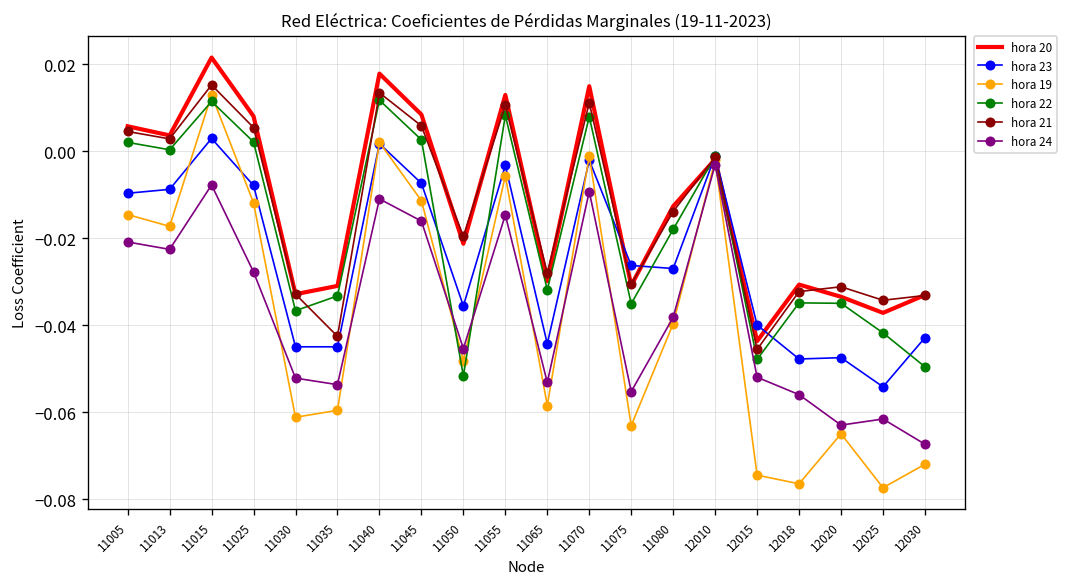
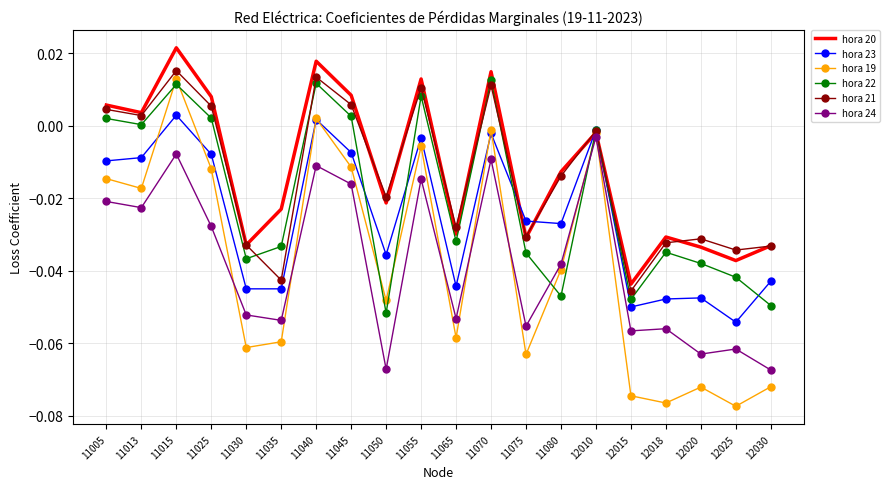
hora 20, 11035: -0.031 -> -0.023
hora 24, 11050: -0.045 -> -0.067
hora 22, 11070: 0.008 -> 0.013
hora 22, 11080: -0.018 -> -0.047
hora 23, 12015: -0.04 -> -0.05
hora 24, 12015: -0.052 -> -0.057
hora 19, 12020: -0.065 -> -0.072
hora 22, 12020: -0.035 -> -0.038
